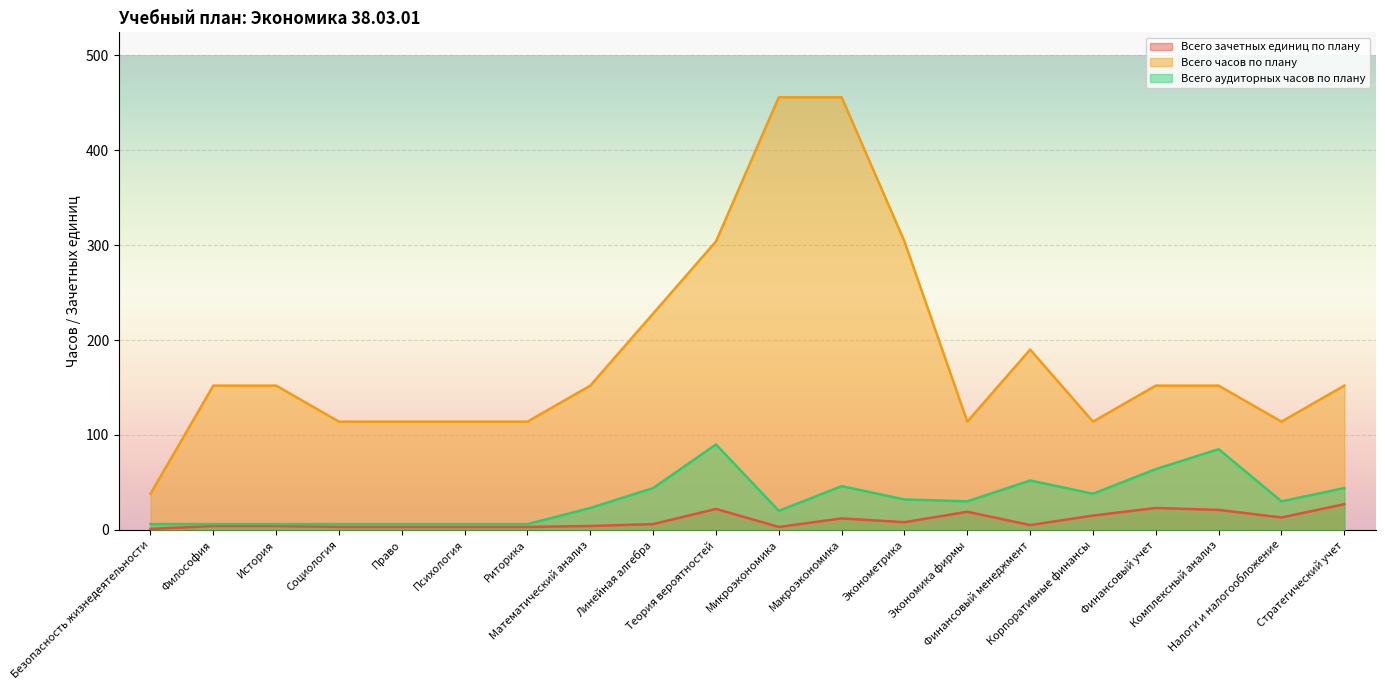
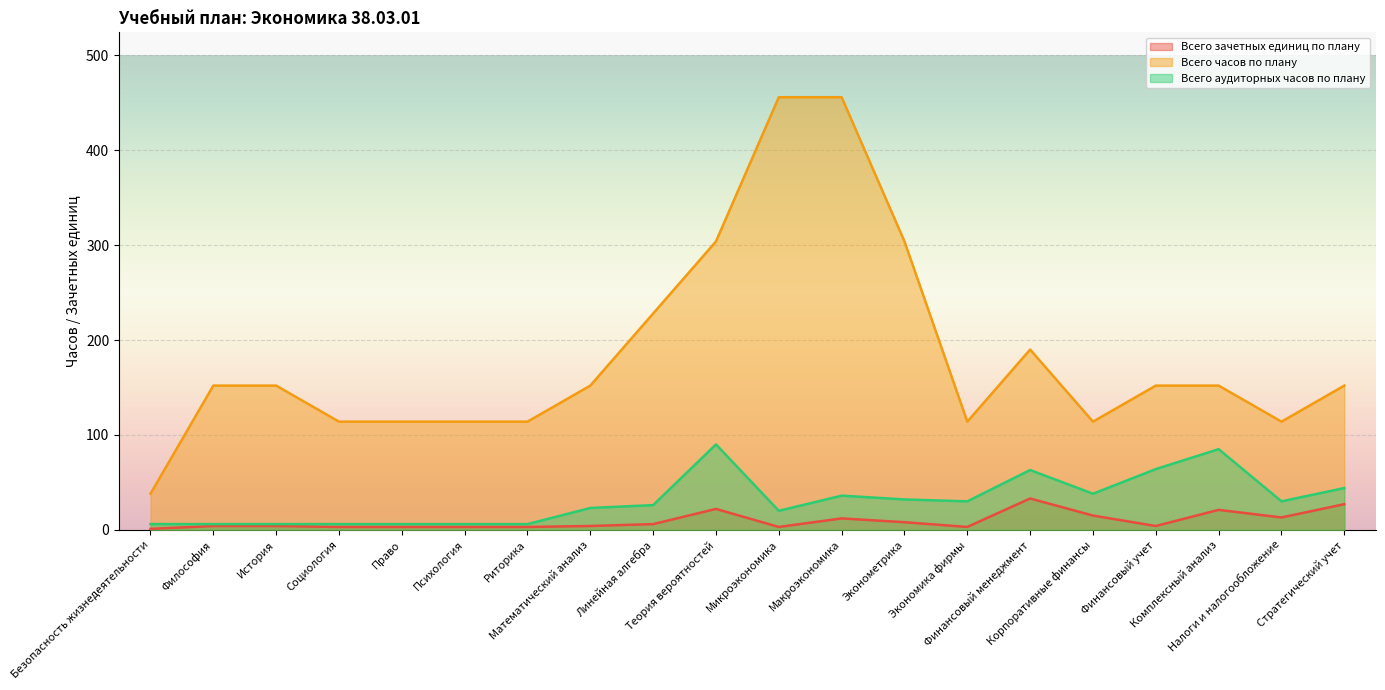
Всего аудиторных часов по плану, Линейная алгебра: 40 -> 30
Всего аудиторных часов по плану, Макроэкономика: 50 -> 40
Всего зачетных единиц по плану, Экономика фирмы: 20 -> 0
Всего зачетных единиц по плану, Финансовый менеджмент: 10 -> 30
Всего аудиторных часов по плану, Финансовый менеджмент: 50 -> 60
Всего зачетных единиц по плану, Финансовый учет: 20 -> 0
